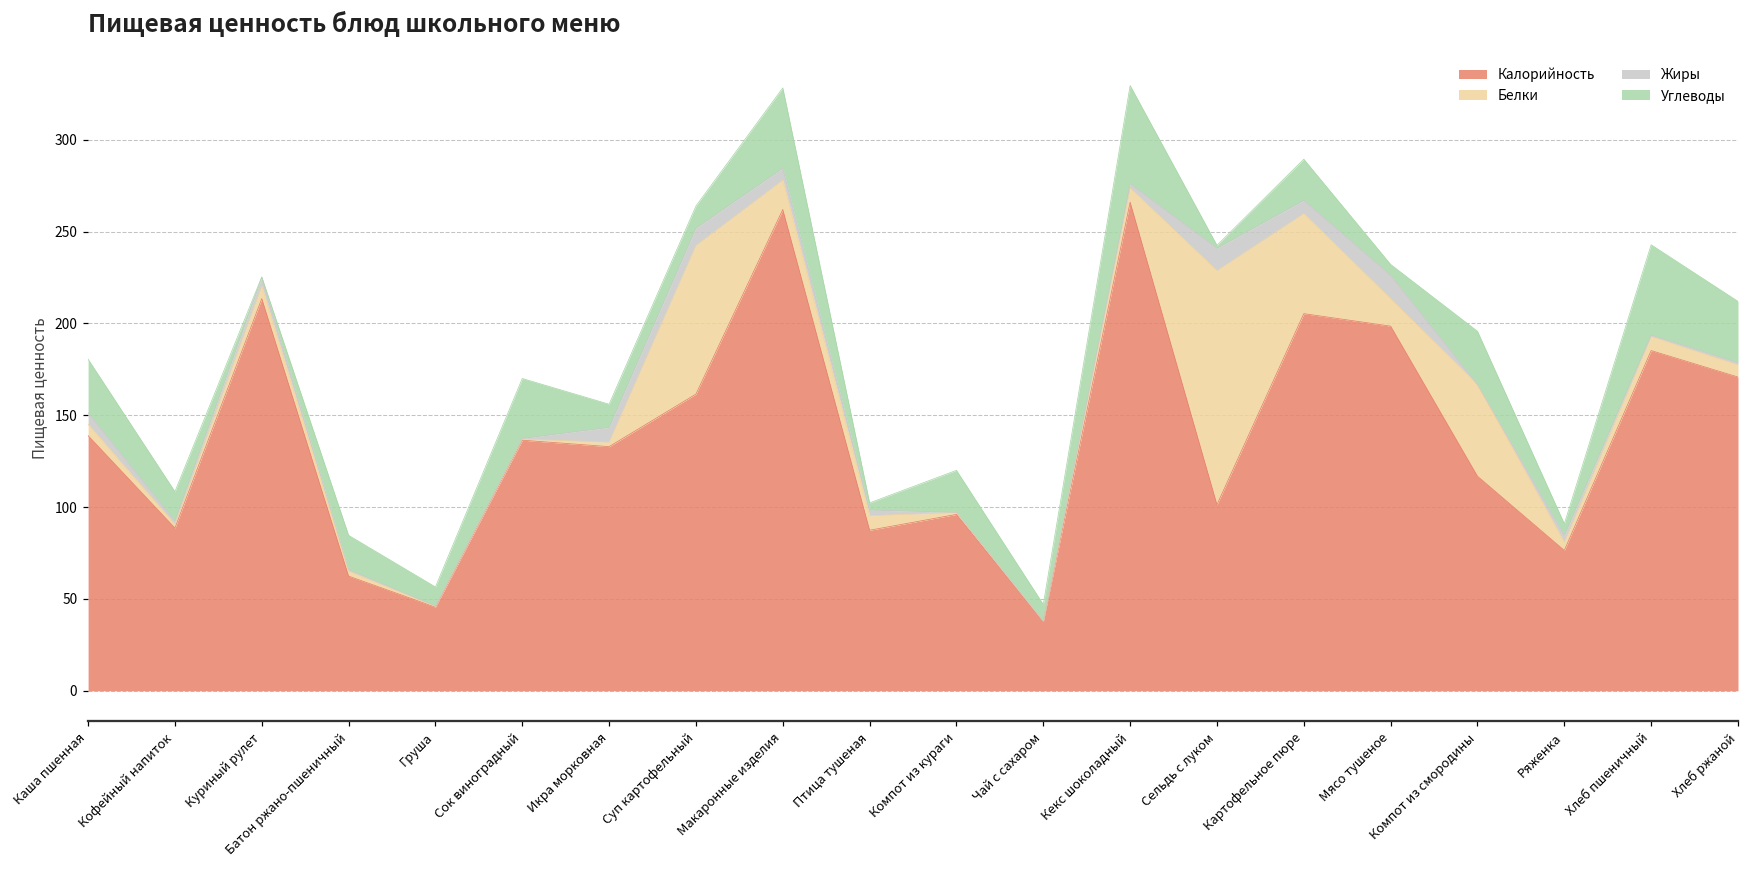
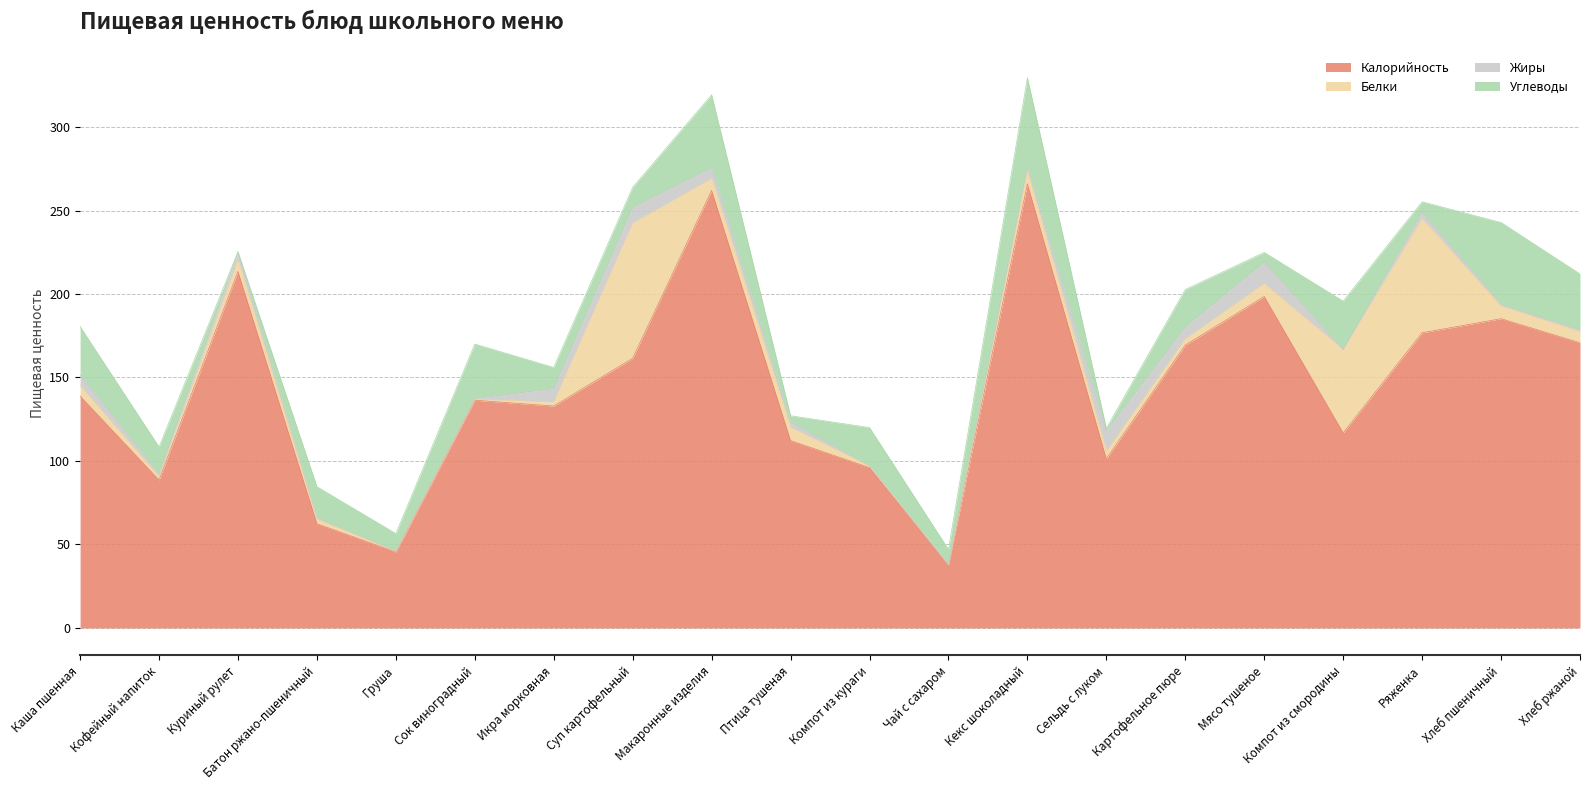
Белки, Макаронные изделия: 16 -> 7
Калорийность, Птица тушеная: 87 -> 112
Белки, Сельдь с луком: 127 -> 5
Калорийность, Картофельное пюре: 205 -> 169
Белки, Картофельное пюре: 55 -> 4
Белки, Мясо тушеное: 15 -> 8
Калорийность, Ряженка: 76 -> 177
Белки, Ряженка: 4 -> 68
